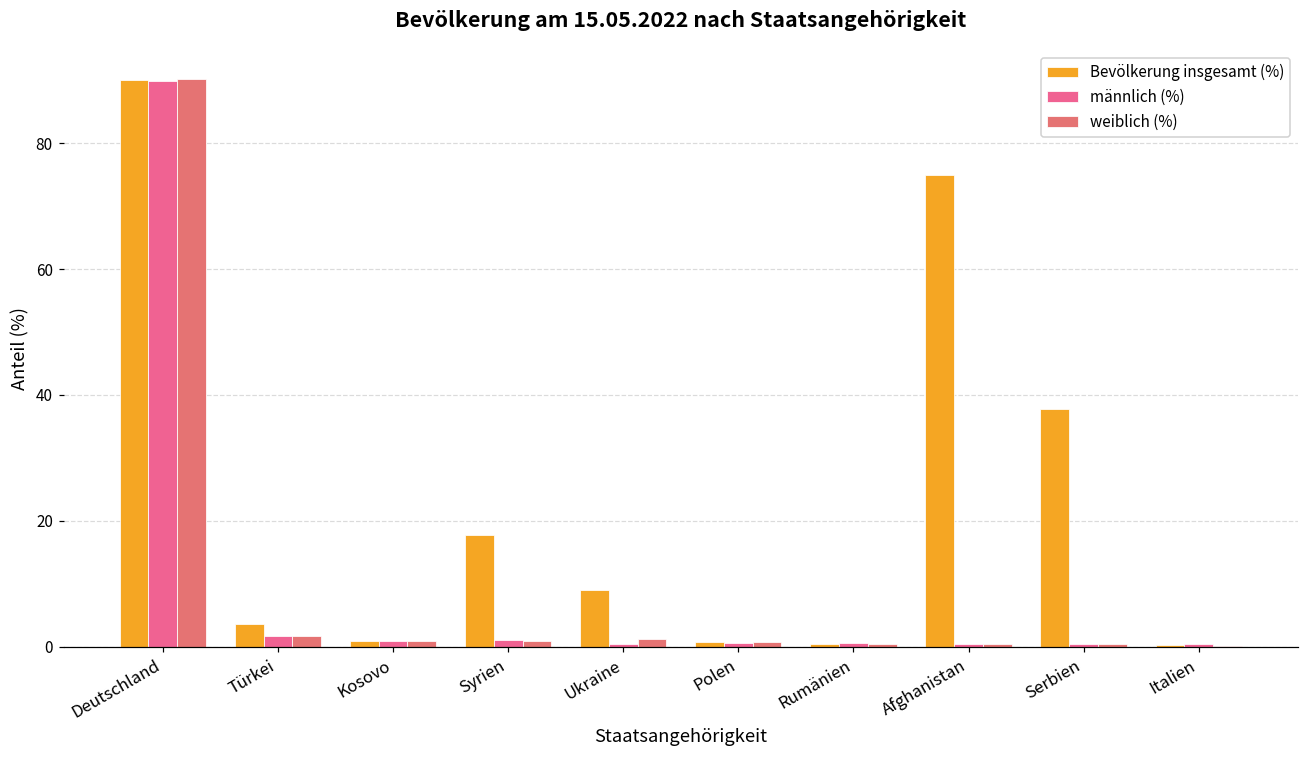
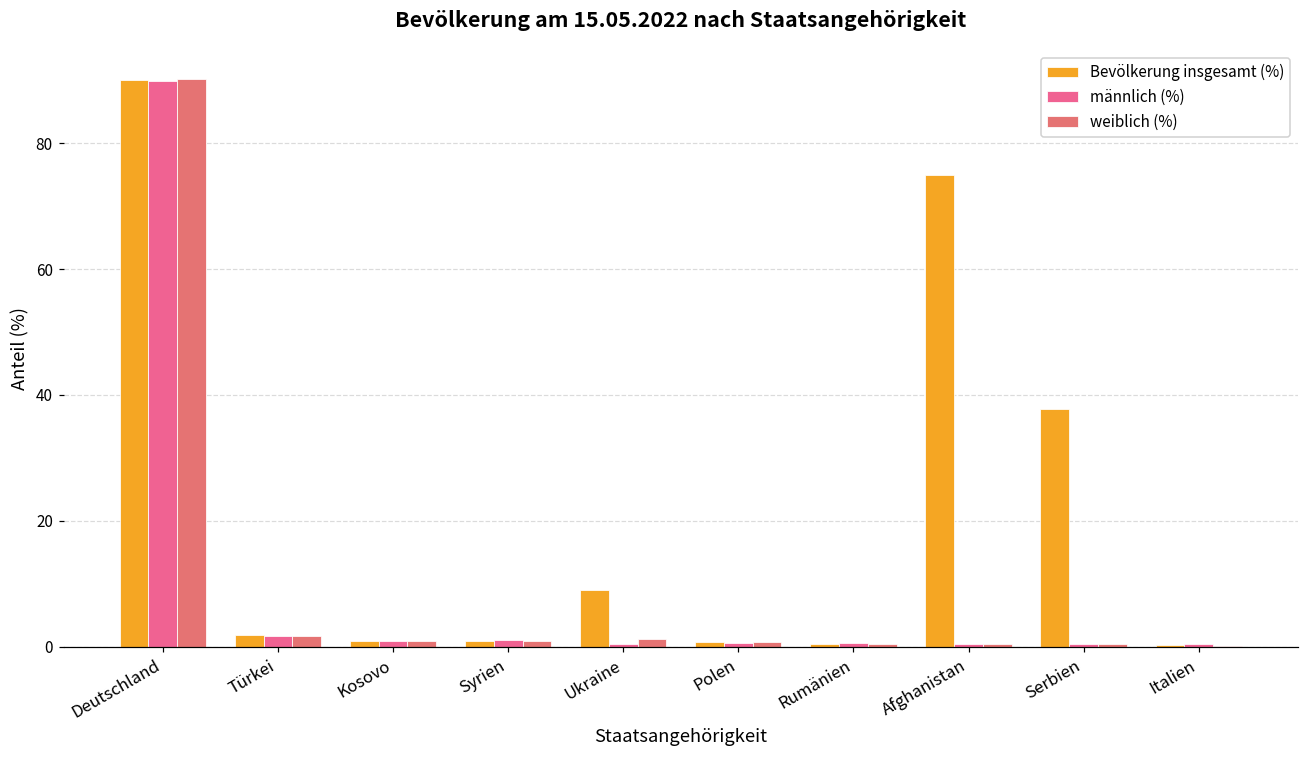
Bevölkerung insgesamt (%), Türkei: 4 -> 2
Bevölkerung insgesamt (%), Syrien: 18 -> 1
